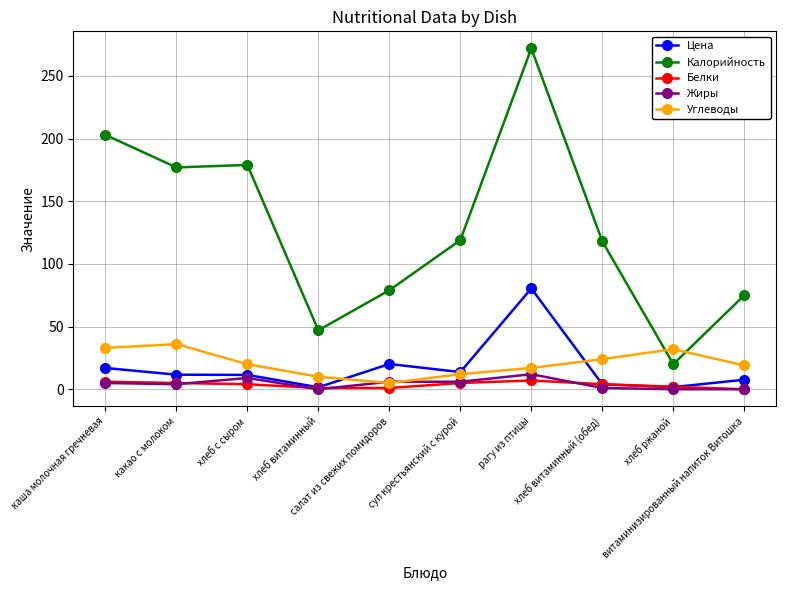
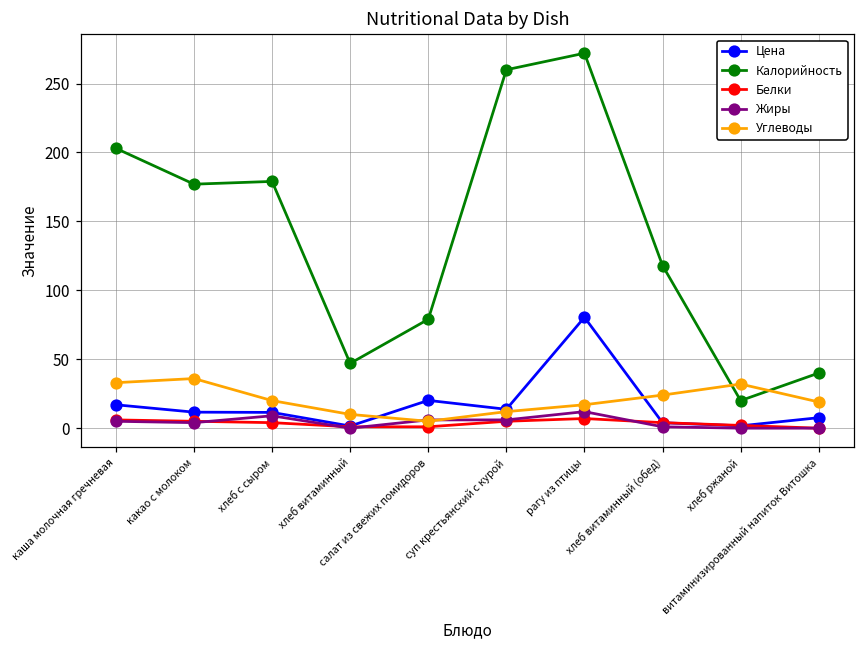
Калорийность, суп крестьянский с курой: 119 -> 260
Калорийность, витаминизированный напиток Витошка: 75 -> 40
